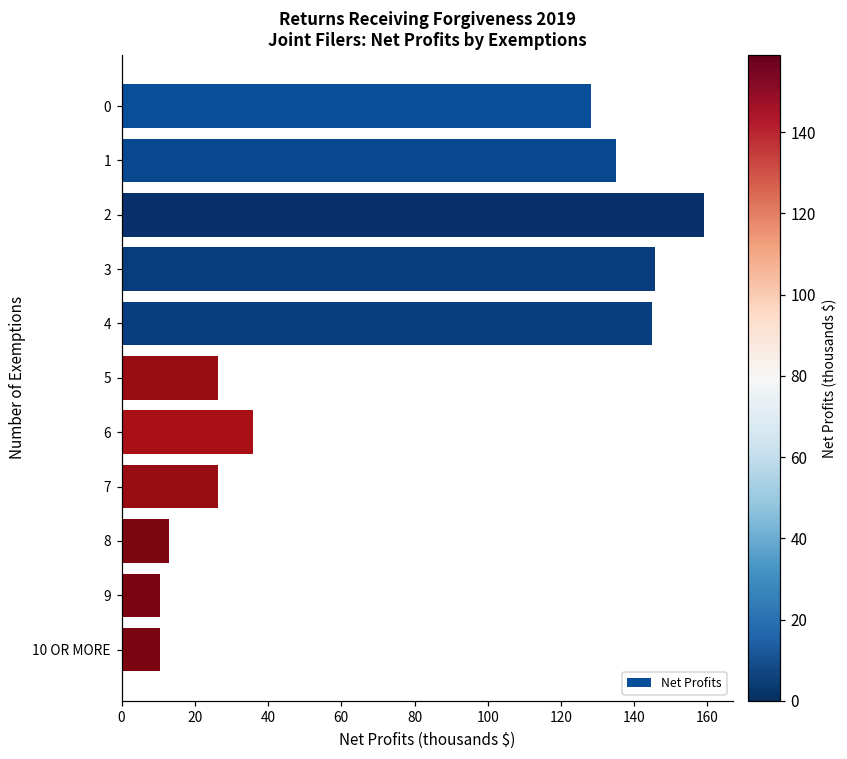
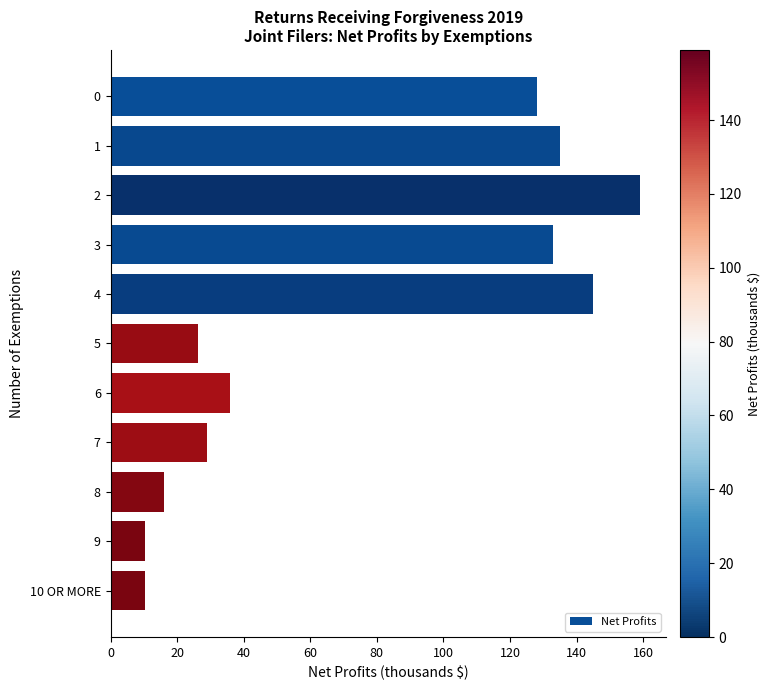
3: 146 -> 133
7: 26 -> 29
8: 13 -> 16
